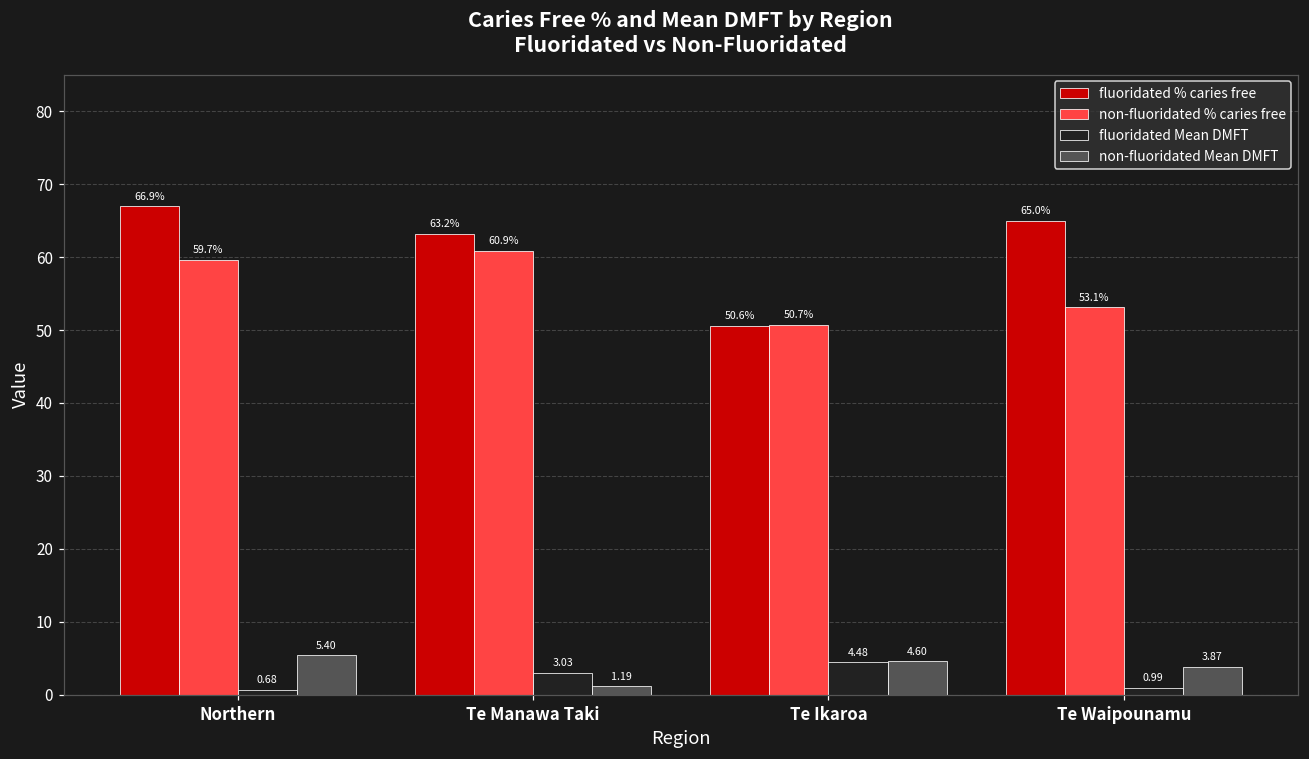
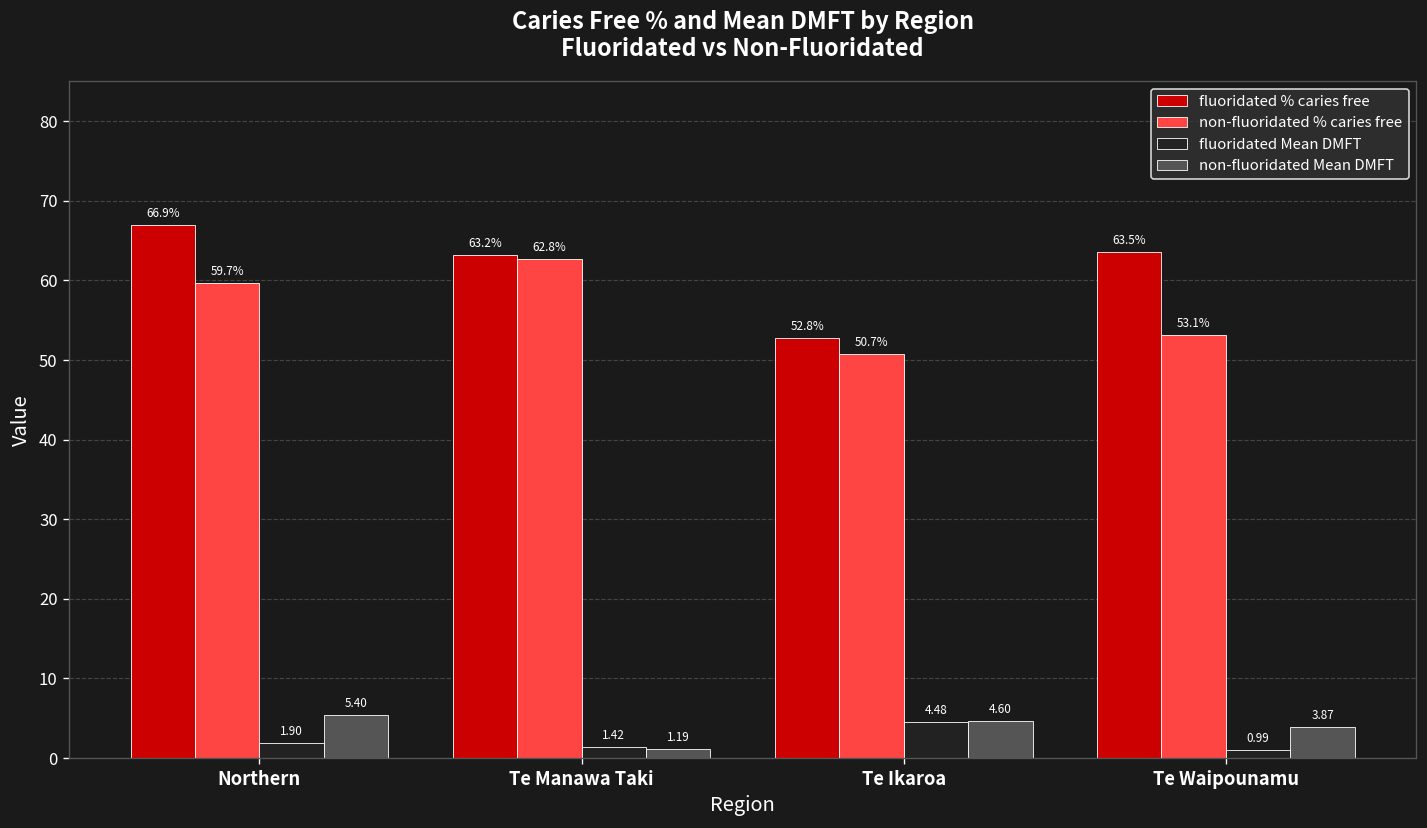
fluoridated Mean DMFT, Northern: 0.68 -> 1.90
non-fluoridated % caries free, Te Manawa Taki: 60.9% -> 62.8%
fluoridated Mean DMFT, Te Manawa Taki: 3.03 -> 1.42
fluoridated % caries free, Te Ikaroa: 50.6% -> 52.8%
fluoridated % caries free, Te Waipounamu: 65.0% -> 63.5%
